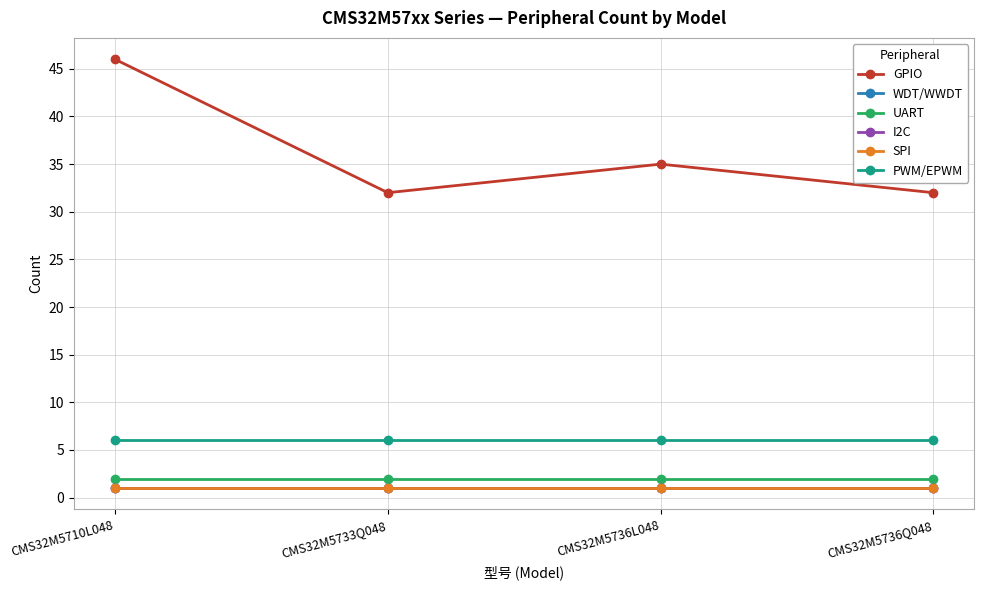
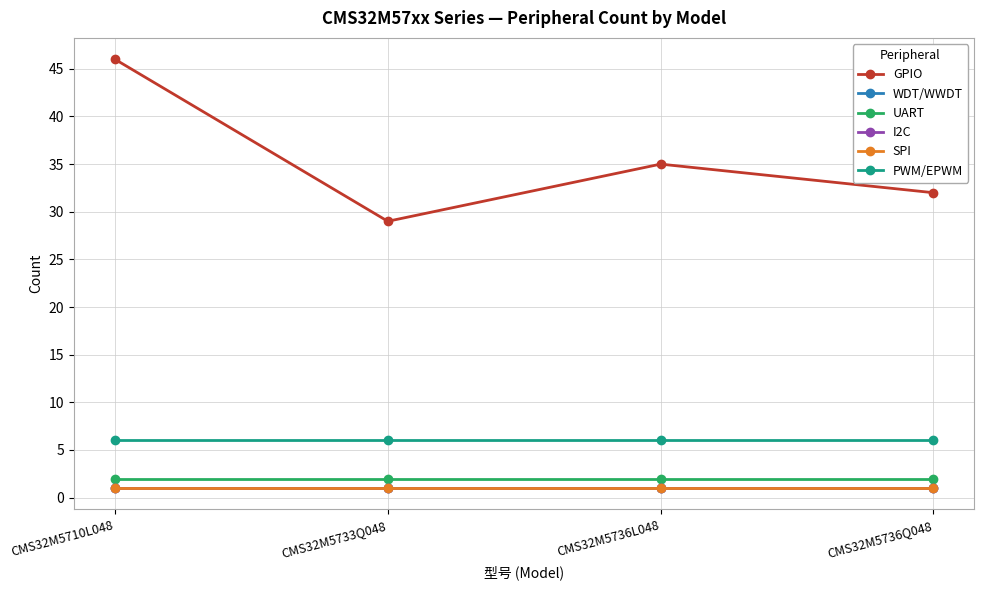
GPIO, CMS32M5733Q048: 32 -> 29
